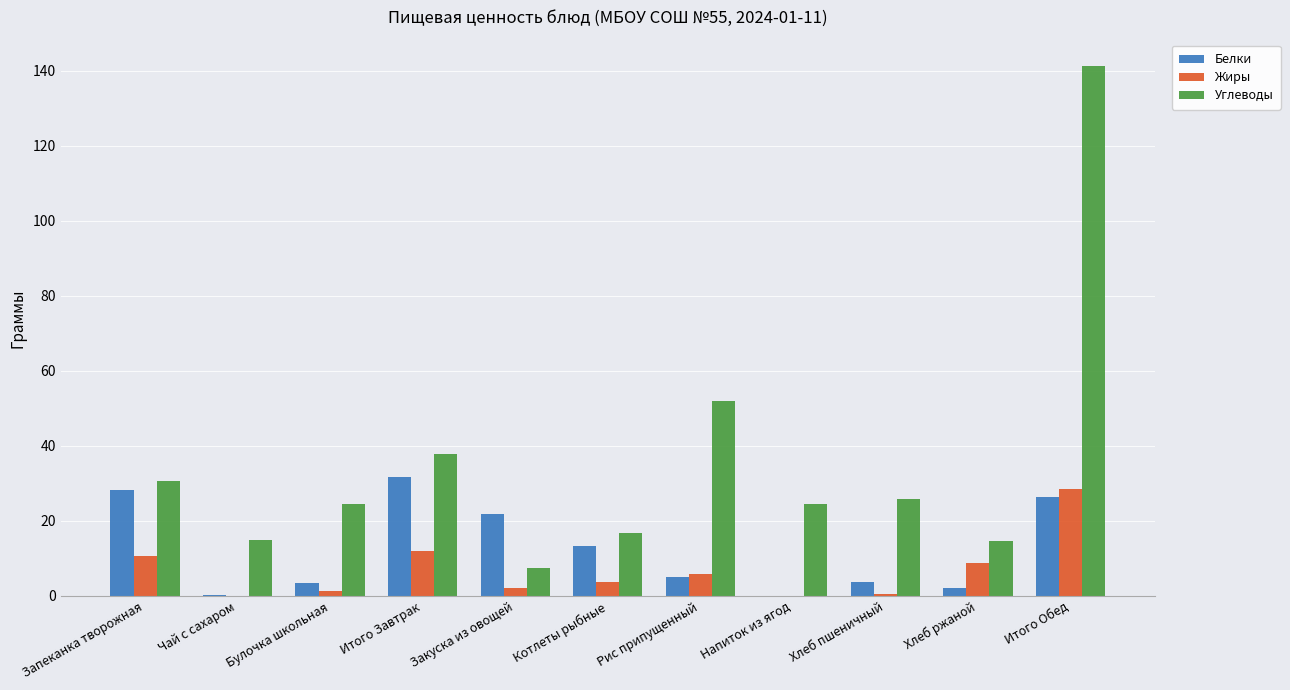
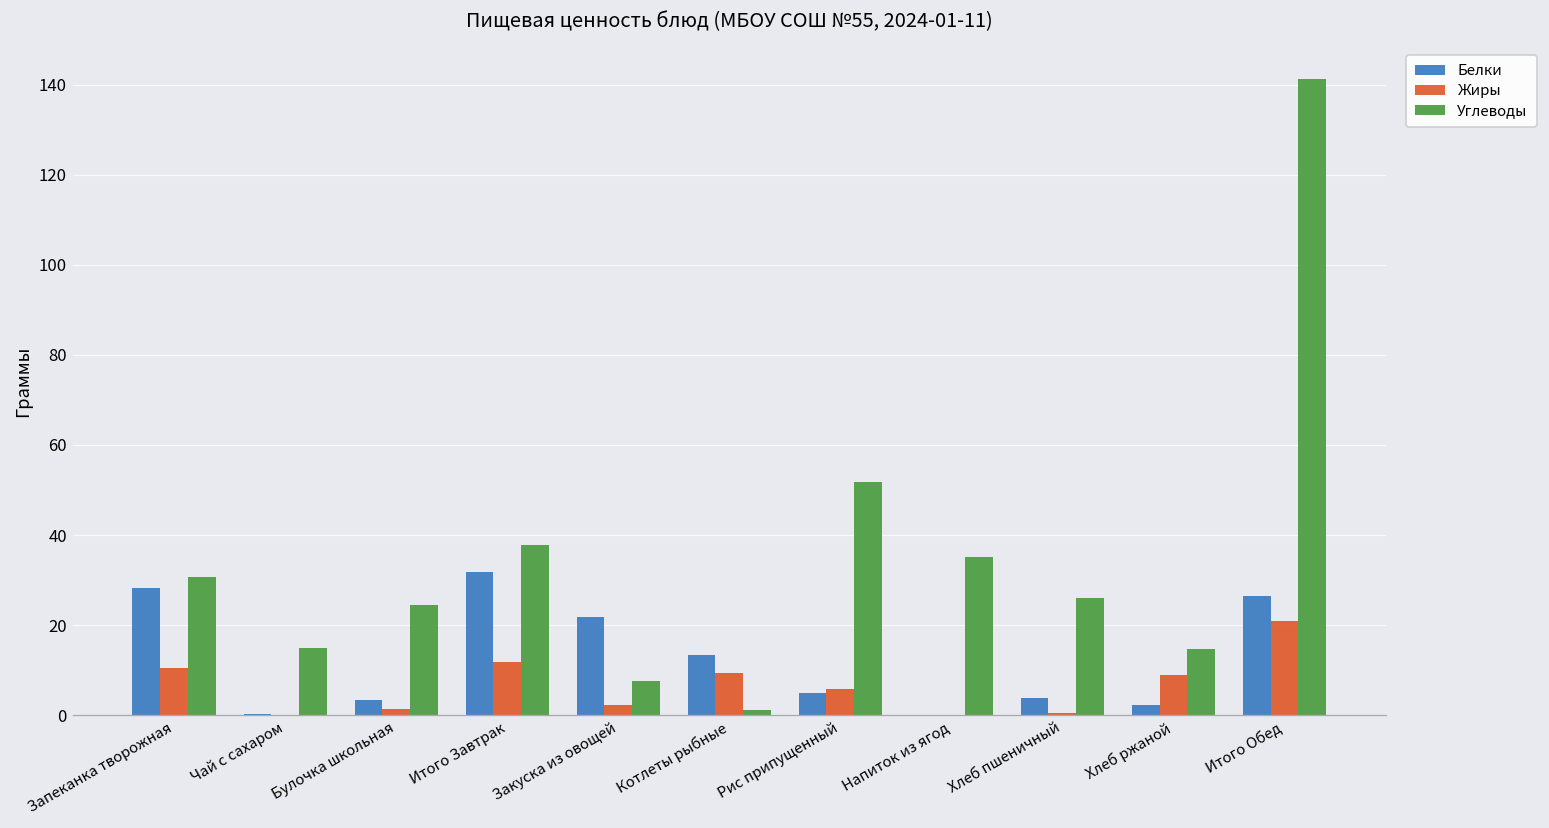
Жиры, Котлеты рыбные: 4 -> 9
Углеводы, Котлеты рыбные: 17 -> 1
Углеводы, Напиток из ягод: 24 -> 35
Жиры, Итого Обед: 28 -> 21
